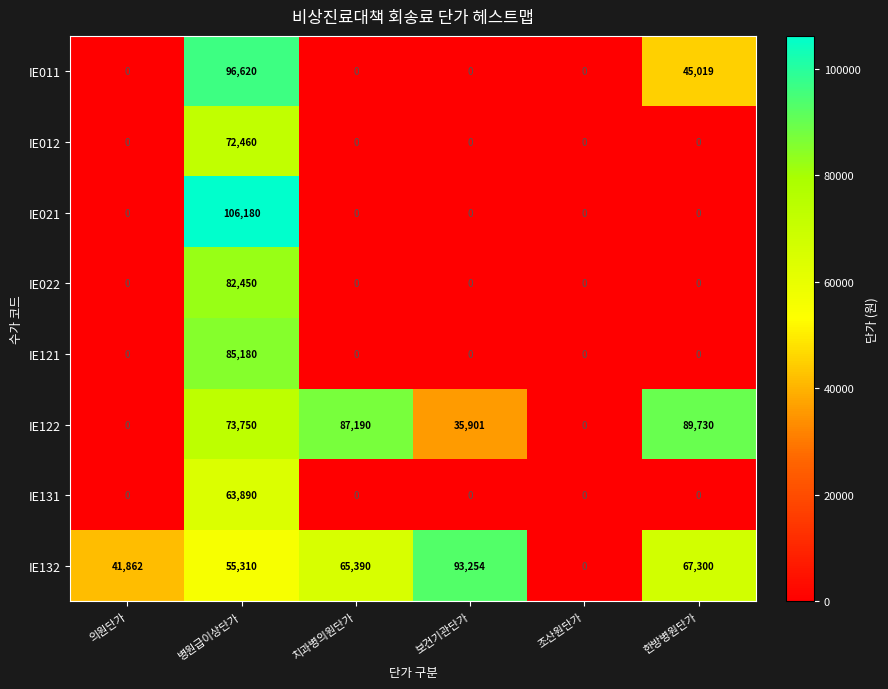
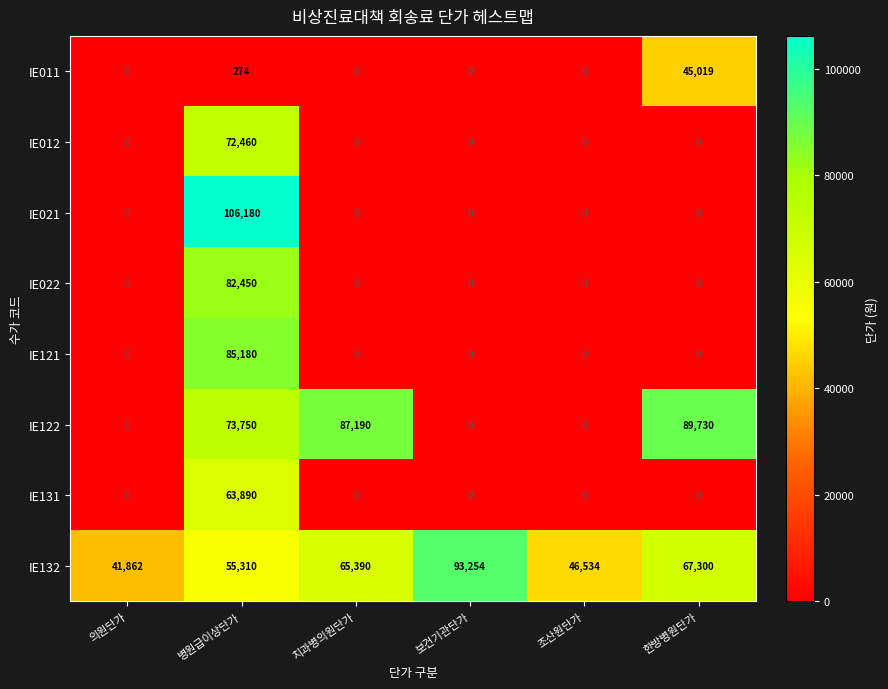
IE011, 병원급이상단가: 96,620 -> 274
IE122, 보건기관단가: 35,901 -> 0
IE132, 조산원단가: 0 -> 46,534
